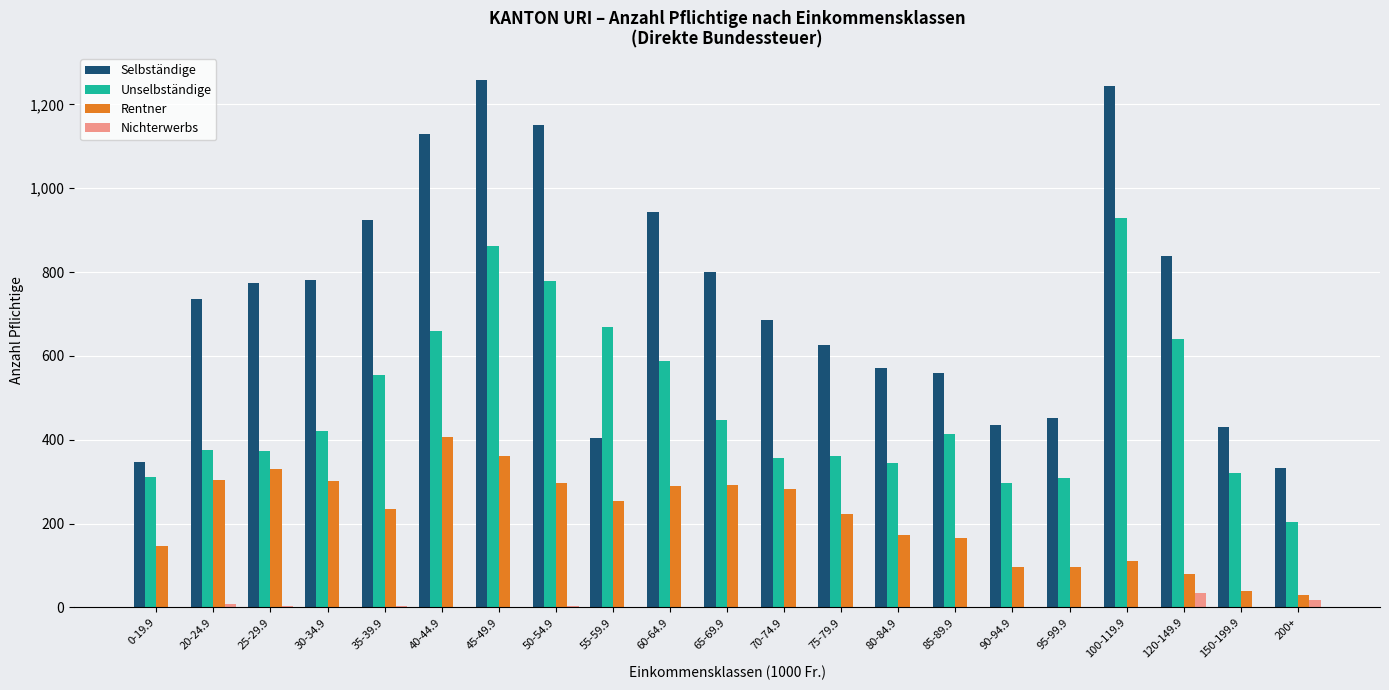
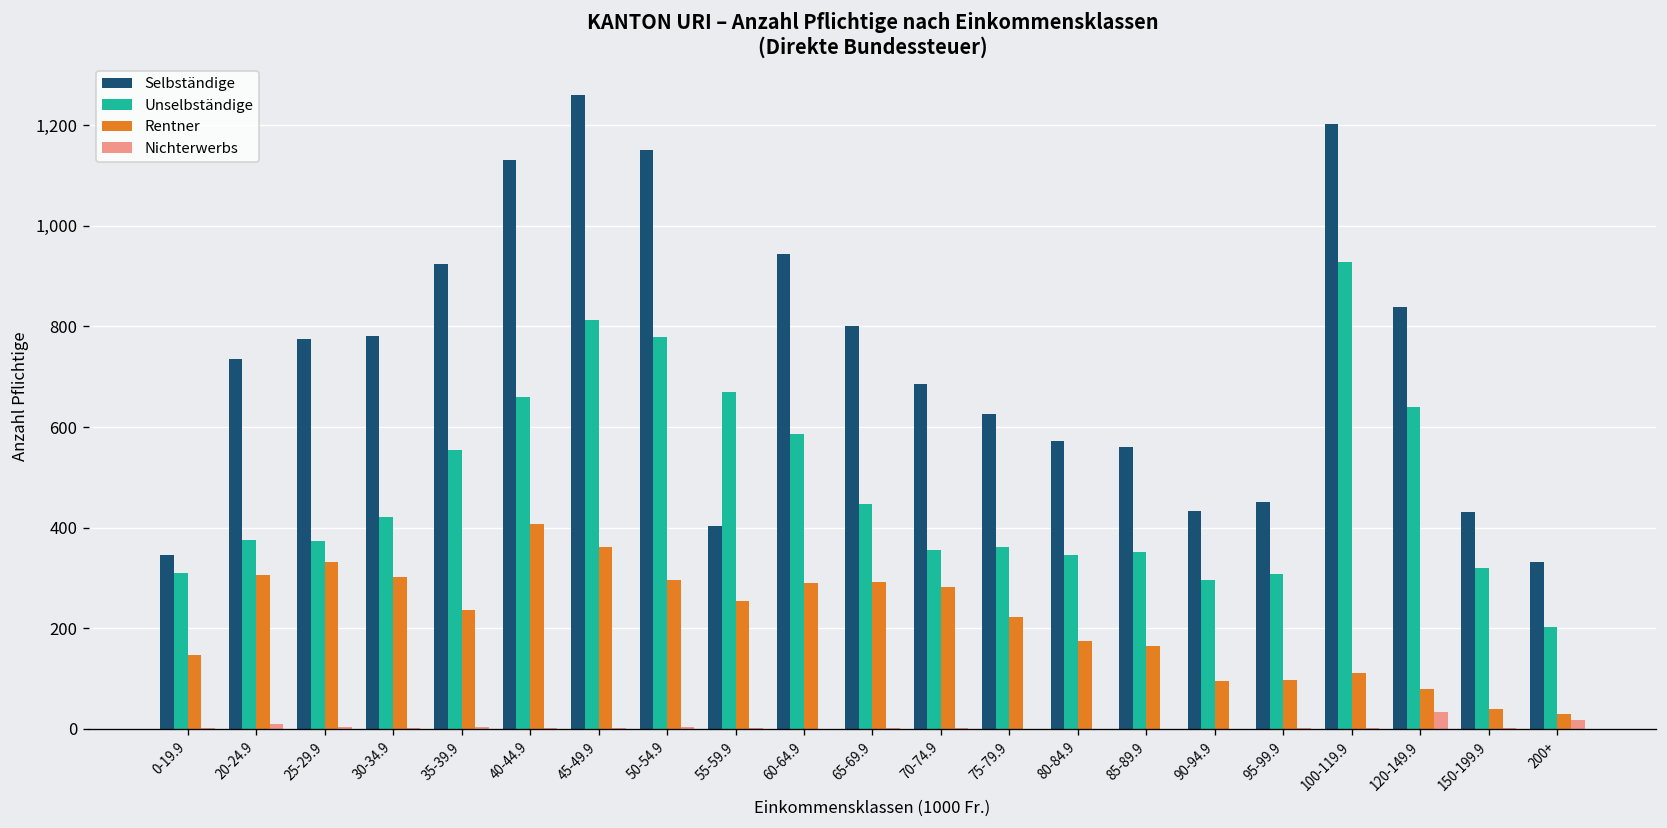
Unselbständige, 45-49.9: 860 -> 810
Unselbständige, 85-89.9: 410 -> 350
Selbständige, 100-119.9: 1,240 -> 1,200
